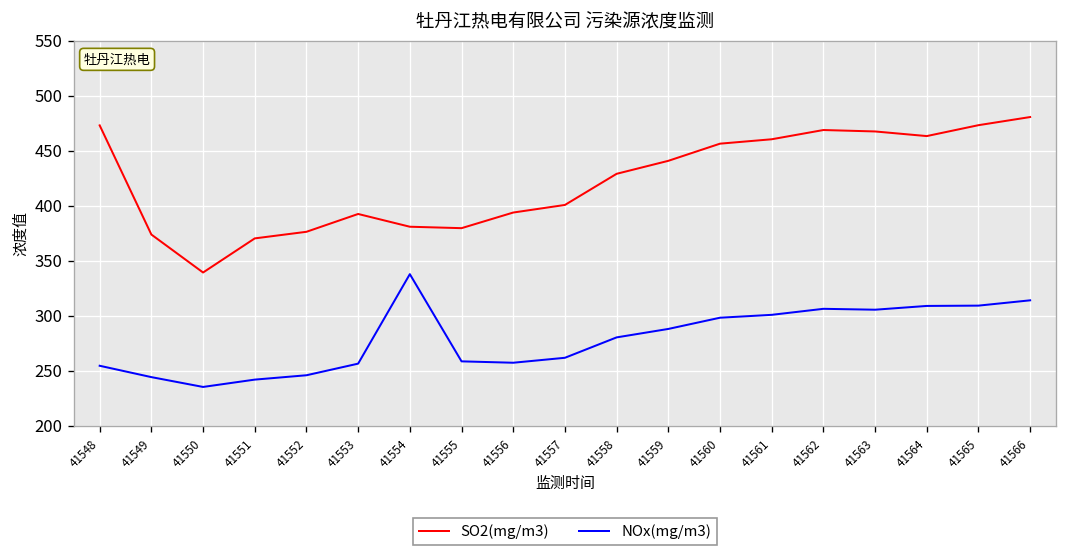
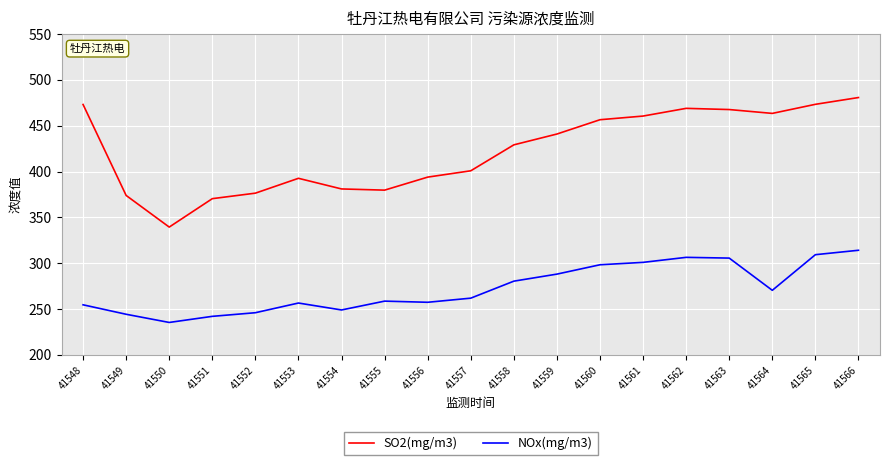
NOx(mg/m3), 41554: 340 -> 250
NOx(mg/m3), 41564: 310 -> 270
